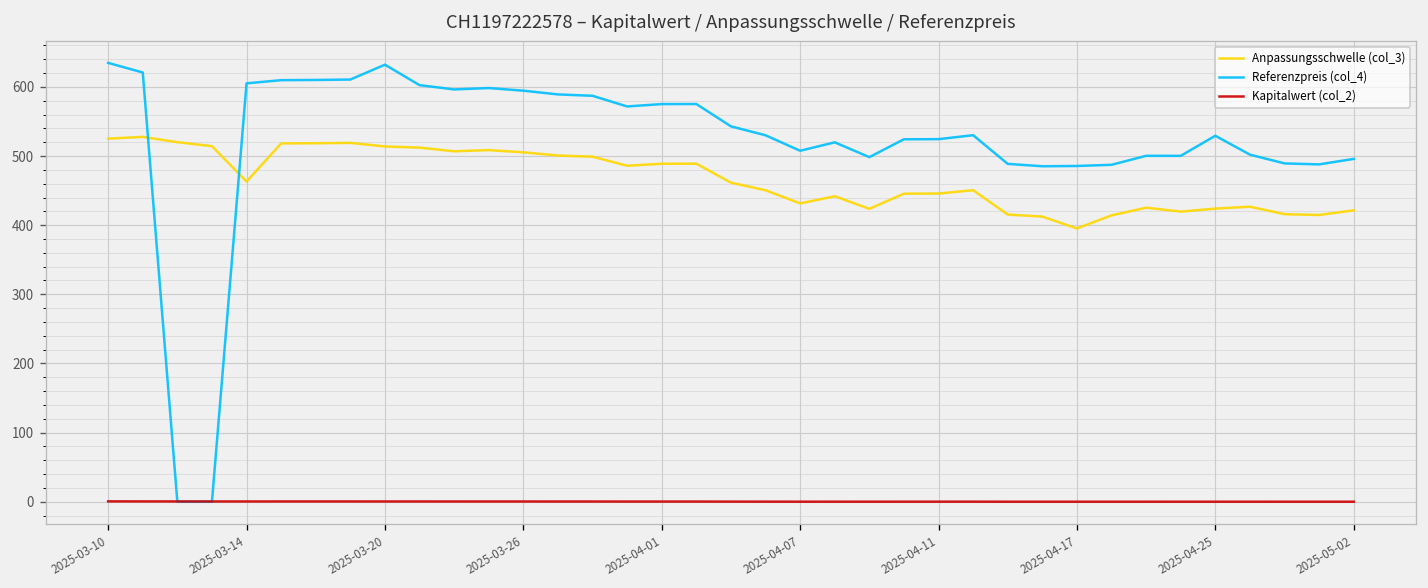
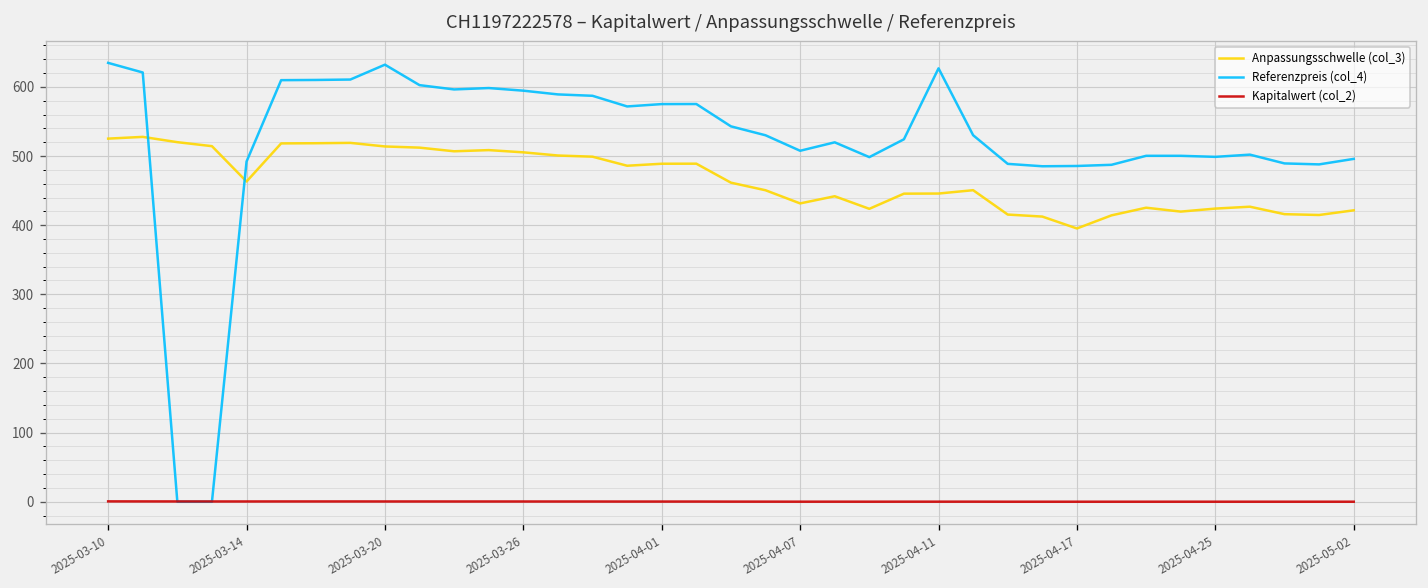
Referenzpreis (col_4), 2025-03-14: 610 -> 490
Referenzpreis (col_4), 2025-04-11: 520 -> 630
Referenzpreis (col_4), 2025-04-25: 530 -> 500
